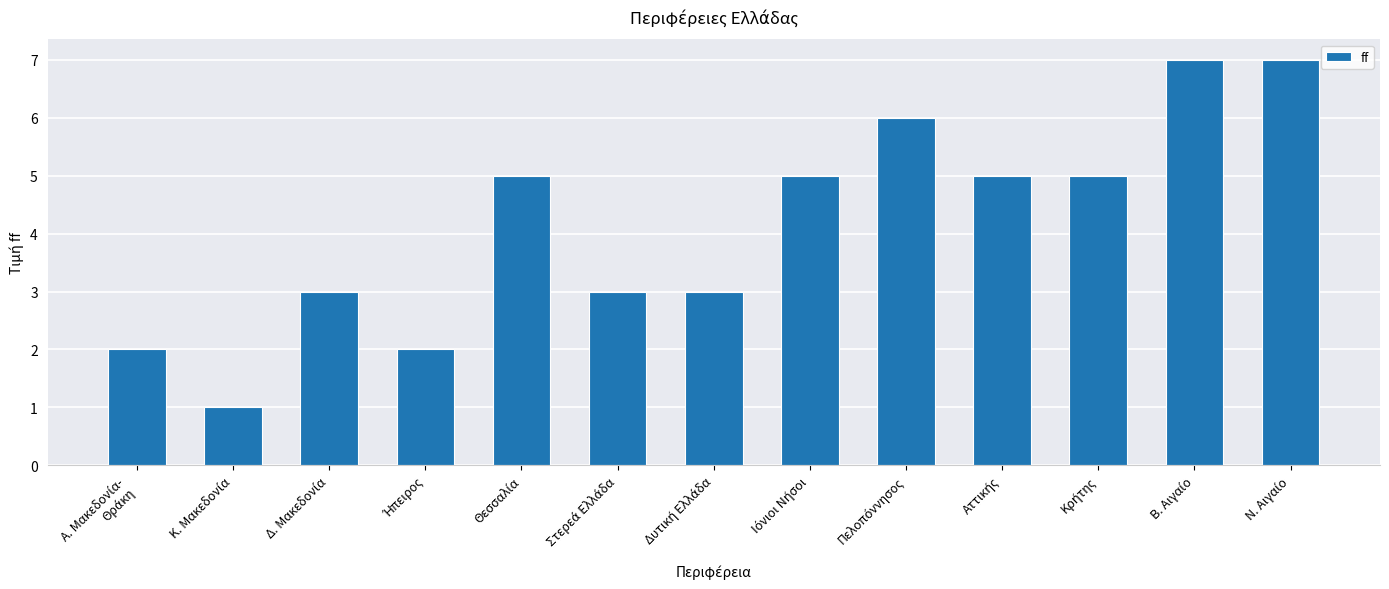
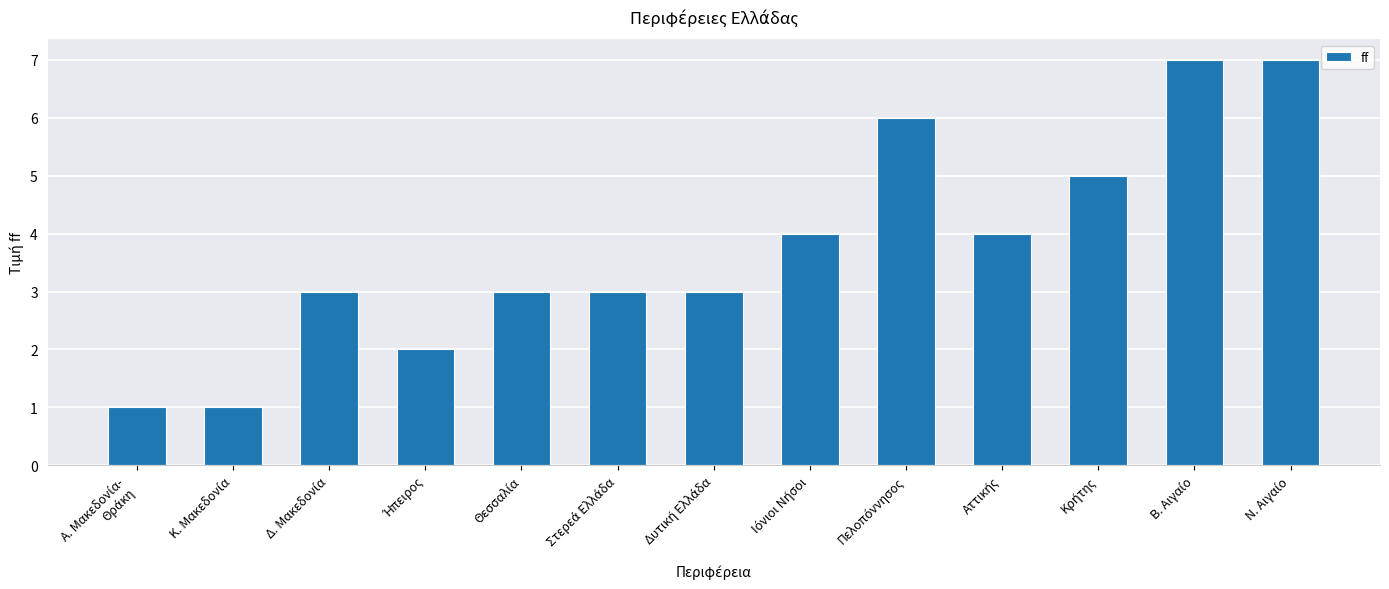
Α. Μακεδονία- Θράκη: 2 -> 1
Θεσσαλία: 5 -> 3
Ιόνιοι Νήσοι: 5 -> 4
Αττικής: 5 -> 4
